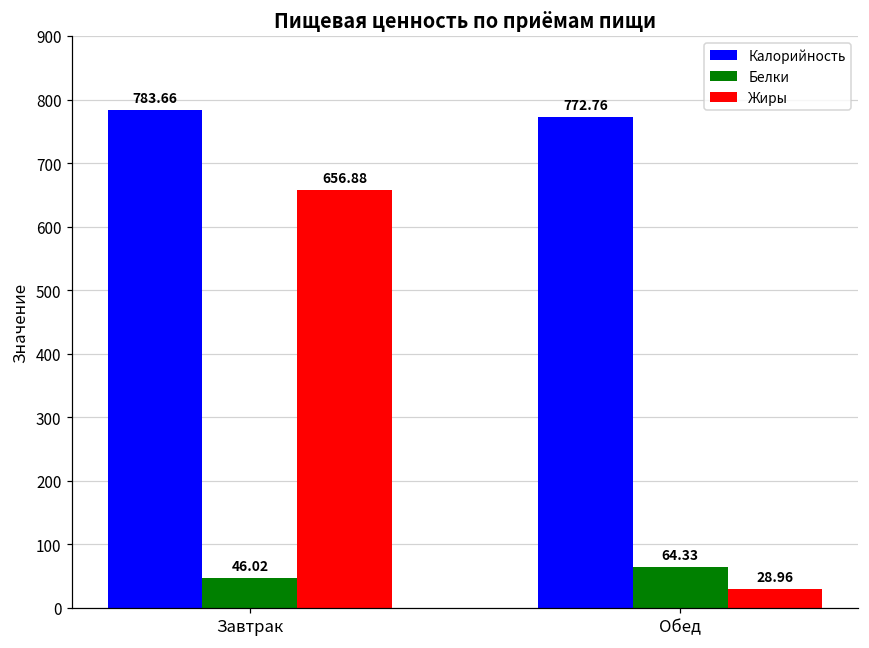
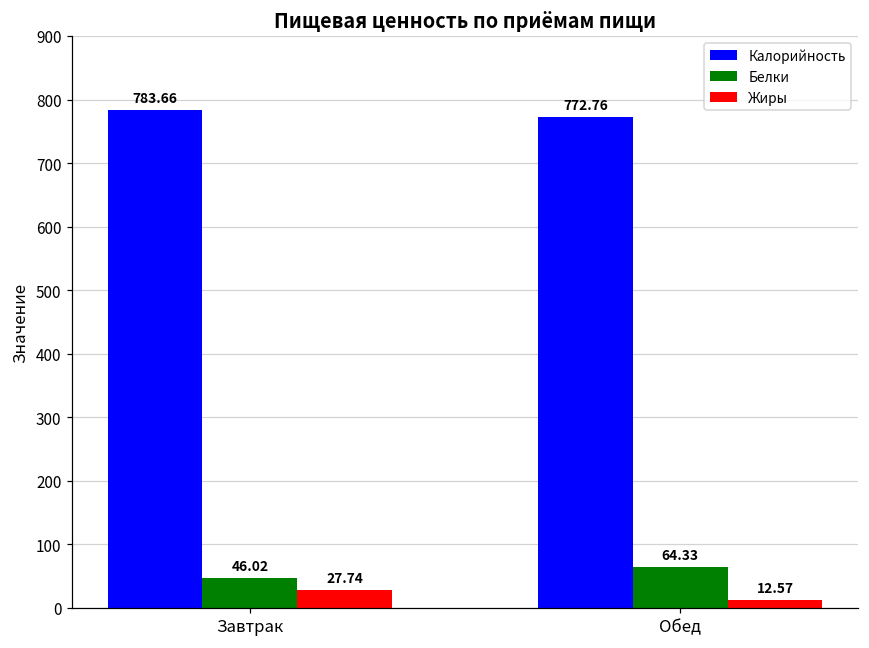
Жиры, Завтрак: 656.88 -> 27.74
Жиры, Обед: 28.96 -> 12.57
